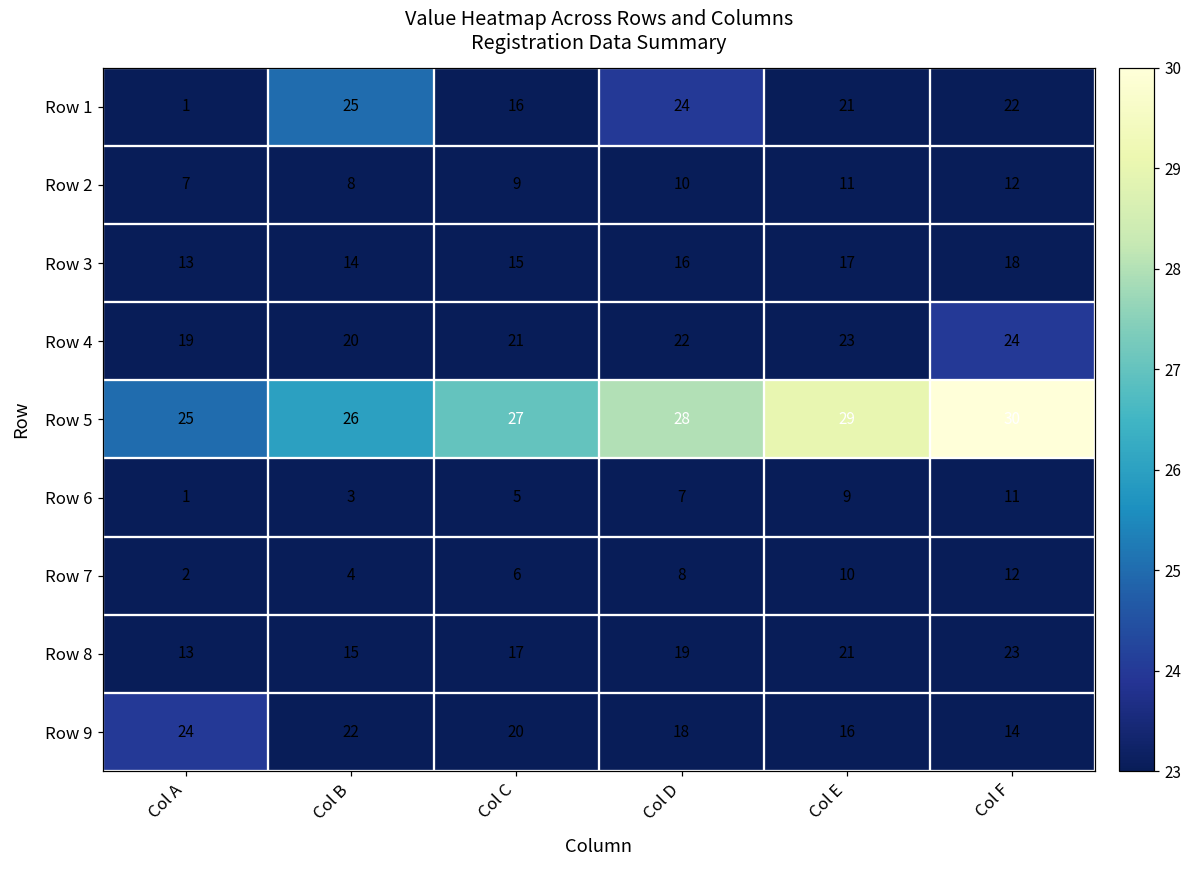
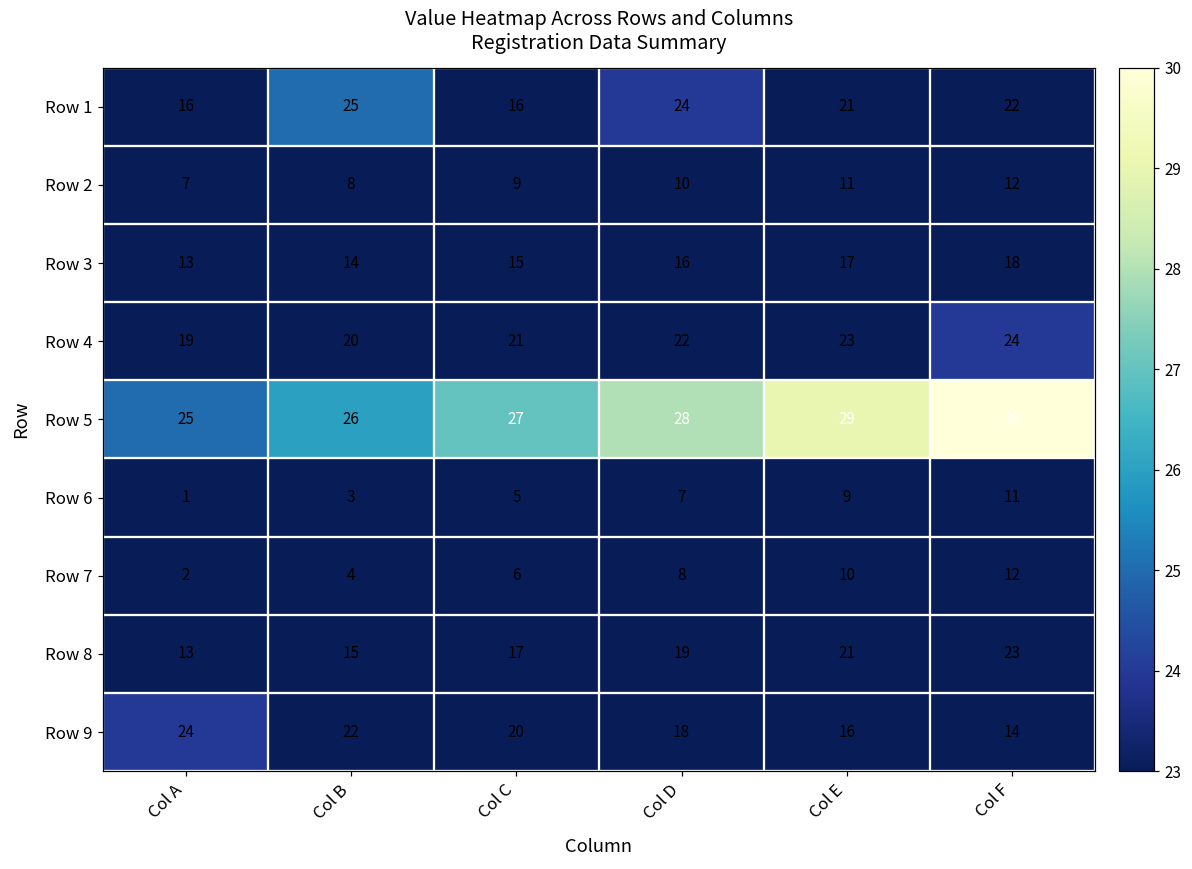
Row 1, Col A: 1 -> 16
